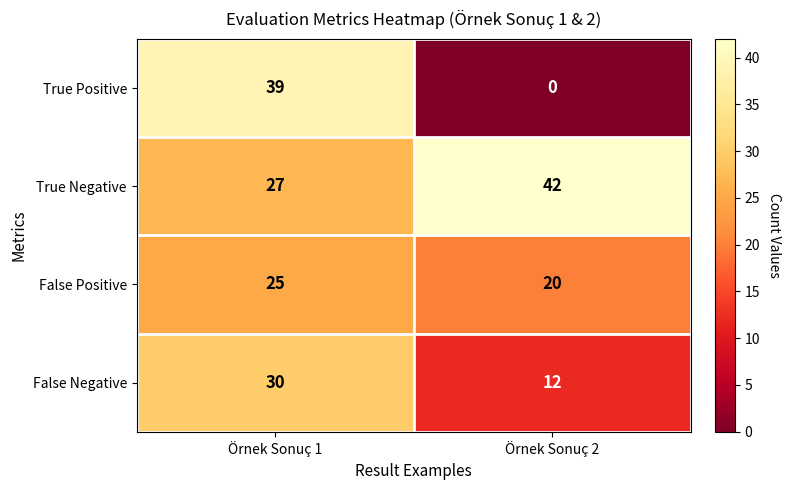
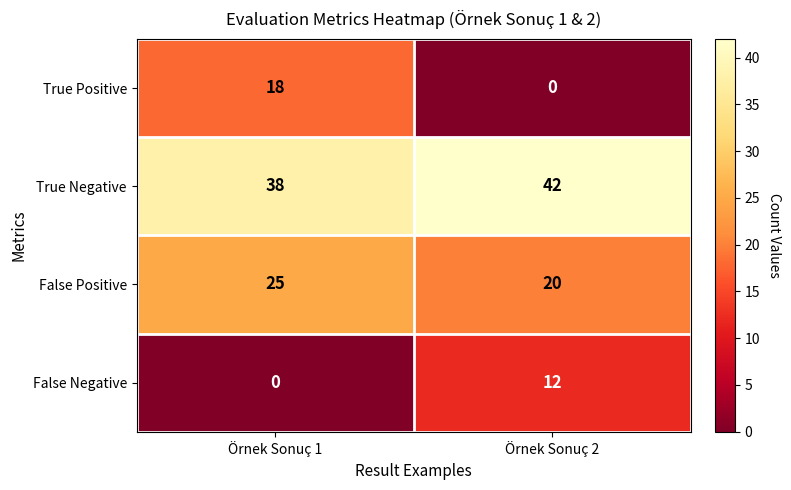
True Positive, Örnek Sonuç 1: 39 -> 18
True Negative, Örnek Sonuç 1: 27 -> 38
False Negative, Örnek Sonuç 1: 30 -> 0
